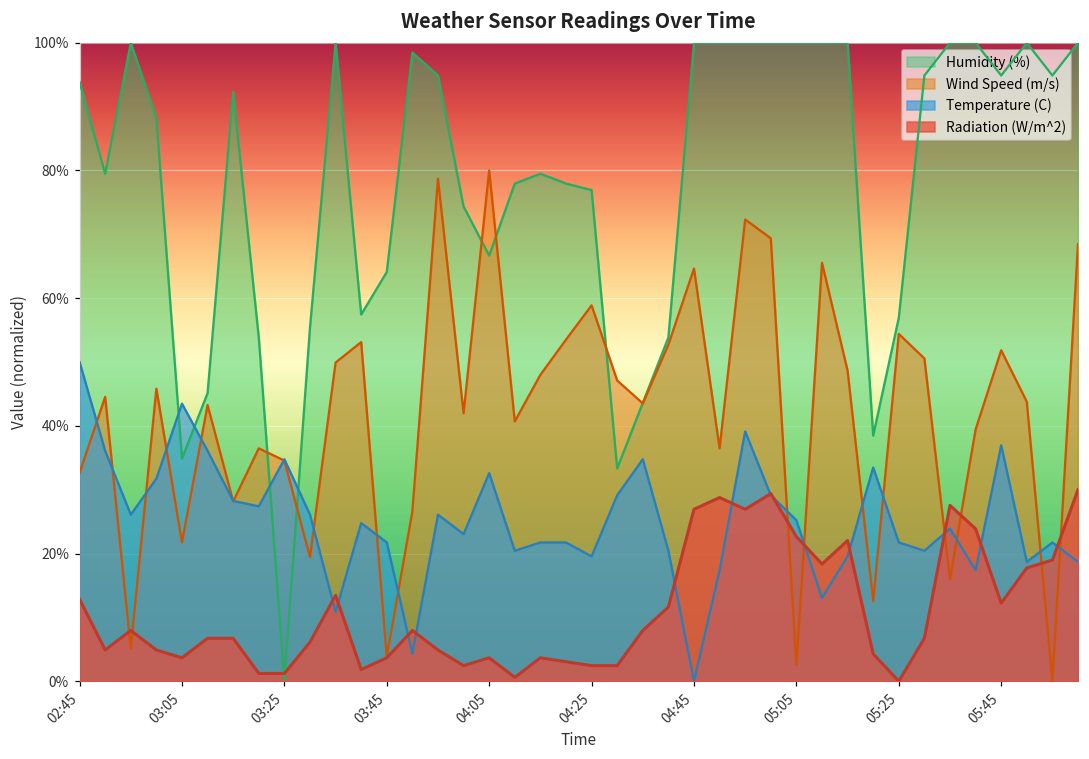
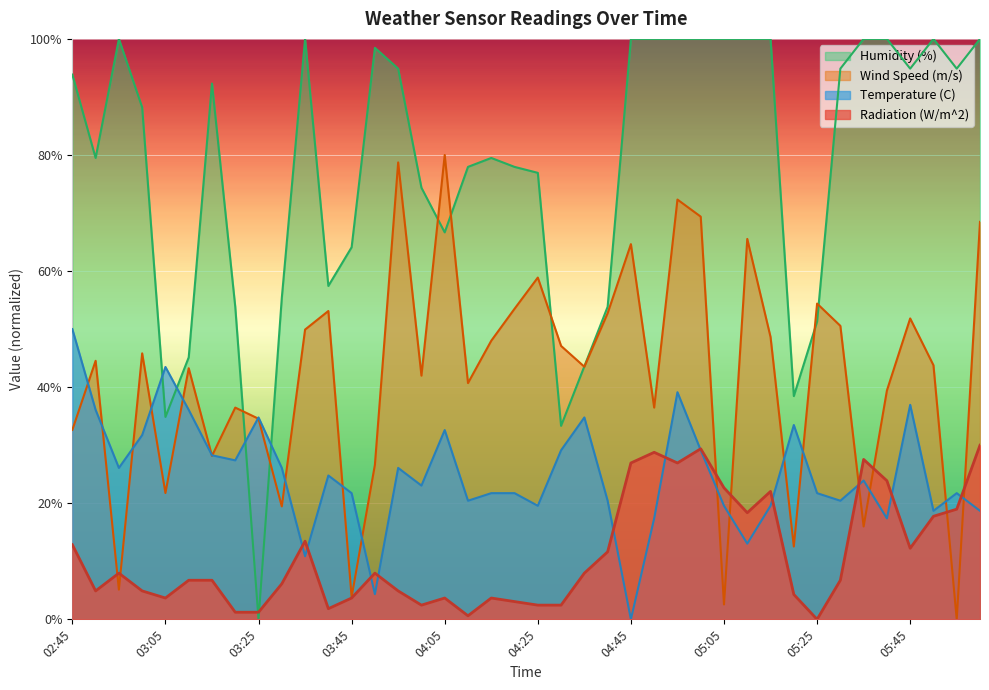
Temperature (C), 05:05: 25% -> 20%
Humidity (%), 05:25: 57% -> 51%
